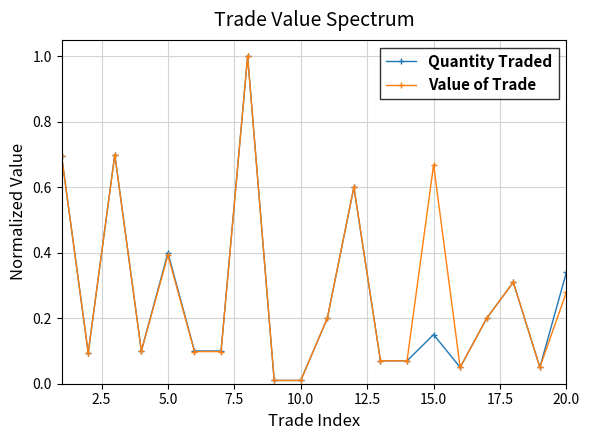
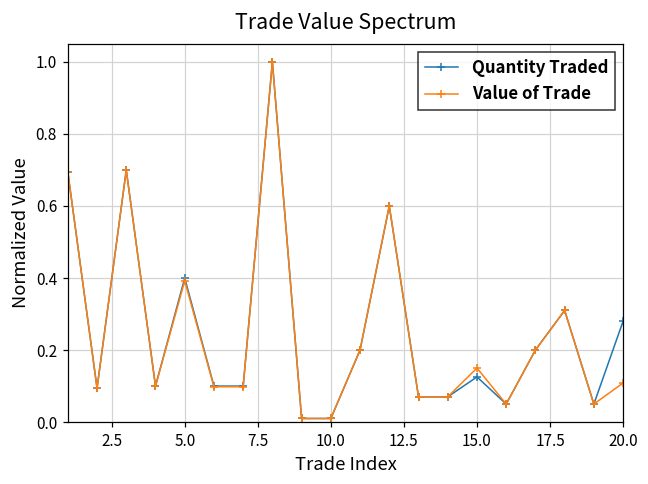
Quantity Traded, 15.0: 0.15 -> 0.13
Value of Trade, 15.0: 0.67 -> 0.15
Quantity Traded, 20.0: 0.34 -> 0.28
Value of Trade, 20.0: 0.28 -> 0.11
